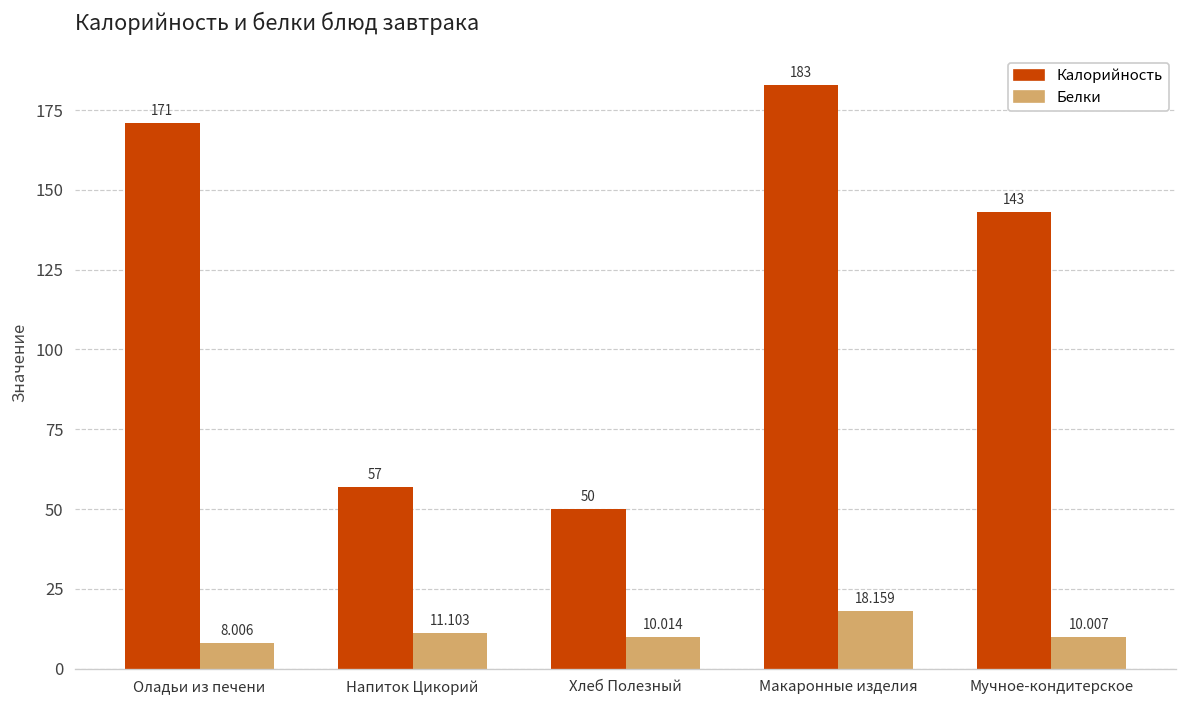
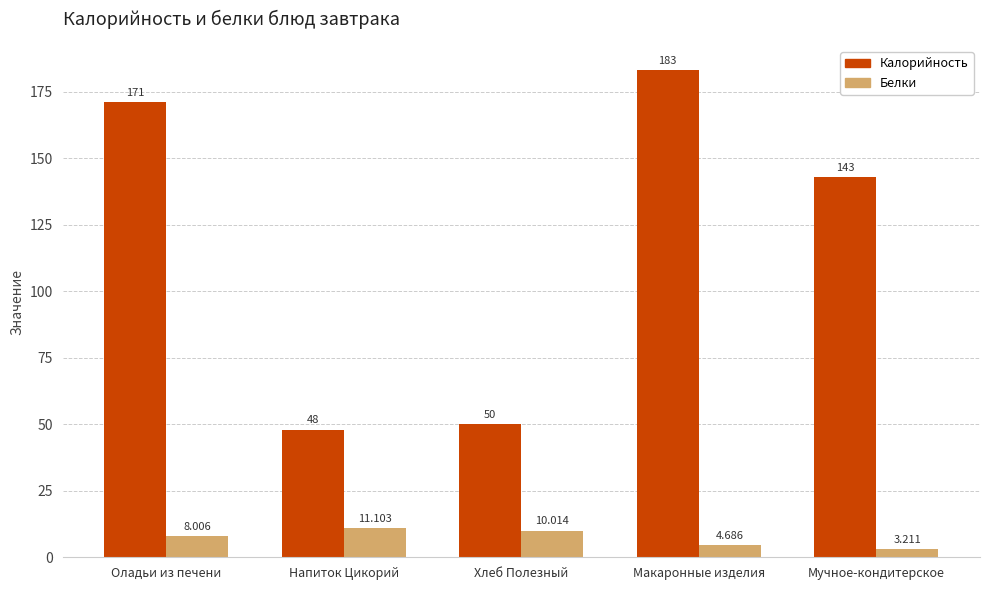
Калорийность, Напиток Цикорий: 57 -> 48
Белки, Макаронные изделия: 18.159 -> 4.686
Белки, Мучное-кондитерское: 10.007 -> 3.211
